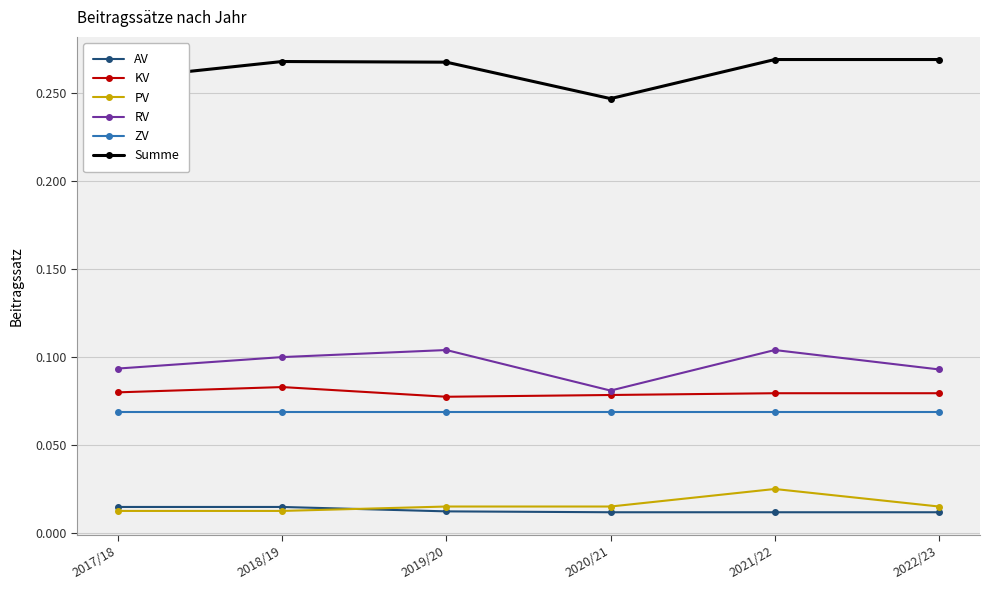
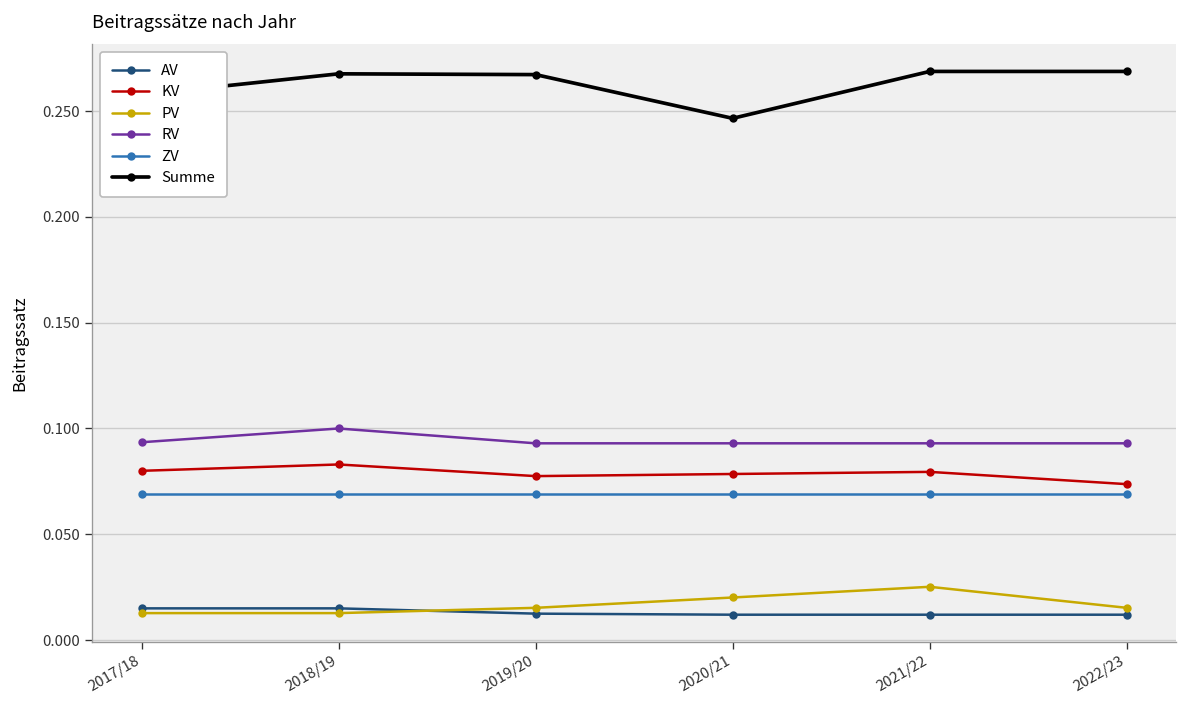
RV, 2019/20: 0.104 -> 0.093
PV, 2020/21: 0.015 -> 0.020
RV, 2020/21: 0.081 -> 0.093
RV, 2021/22: 0.104 -> 0.093
KV, 2022/23: 0.080 -> 0.074
